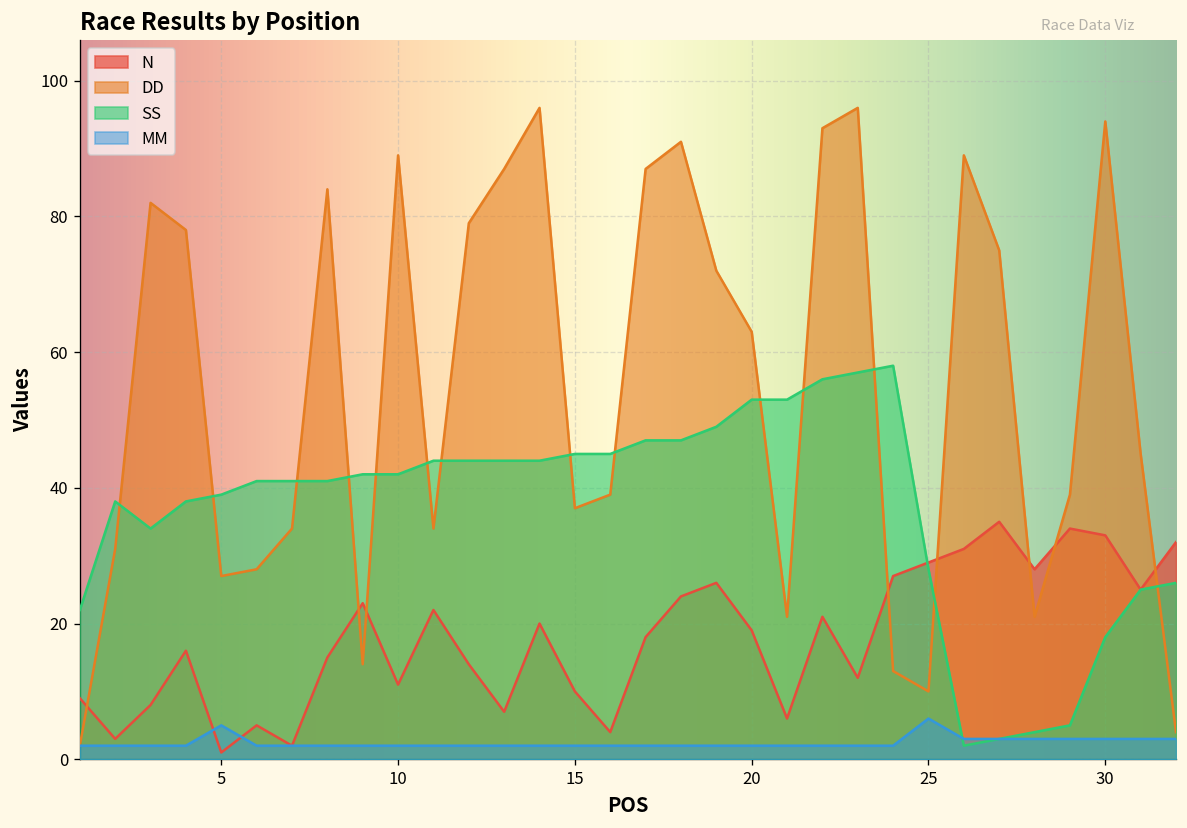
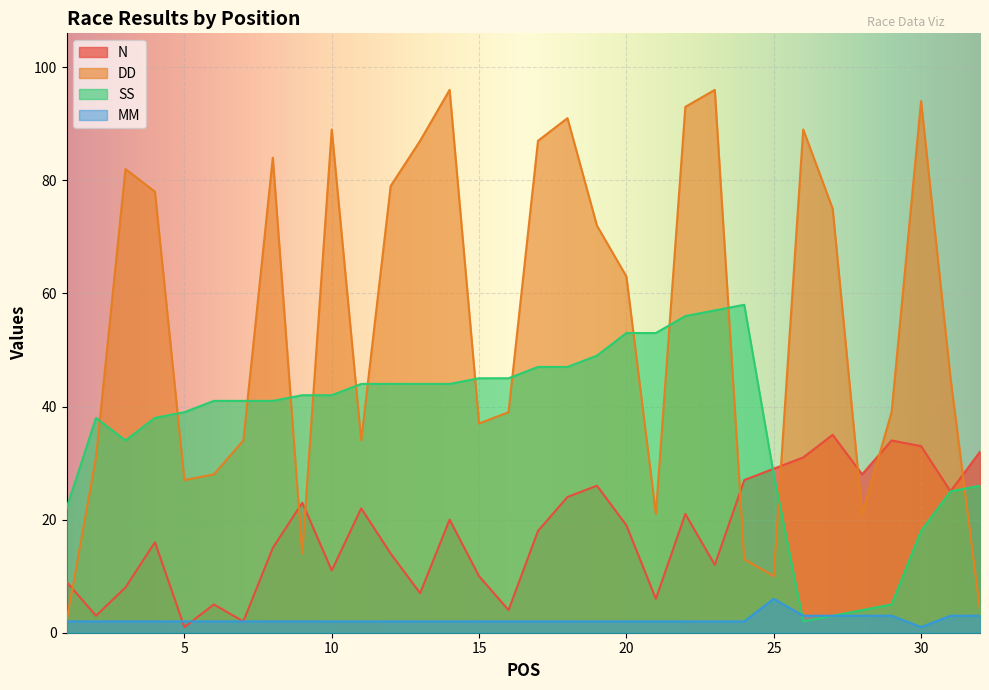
MM, 5: 5 -> 2
MM, 30: 3 -> 1
